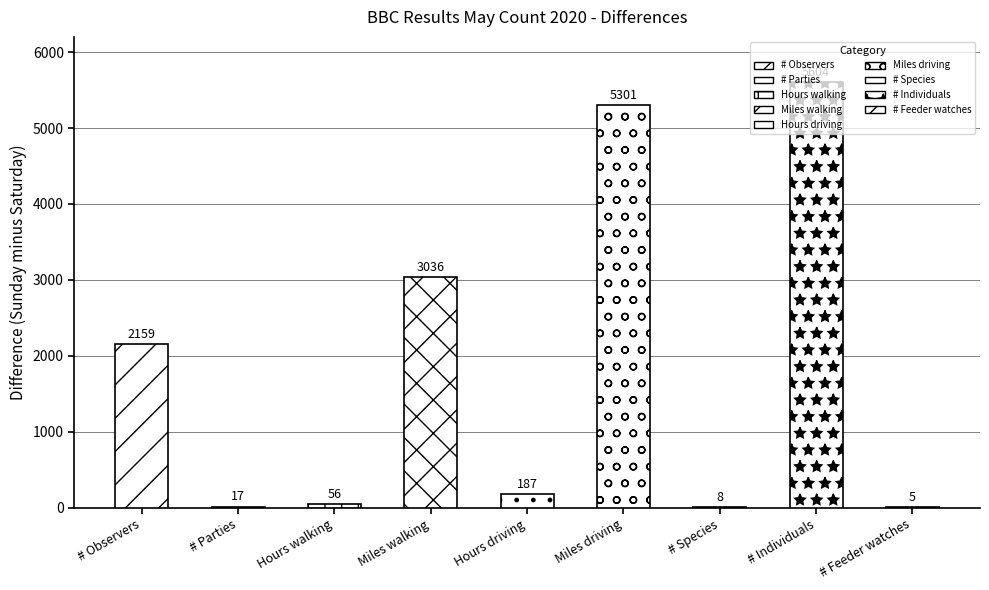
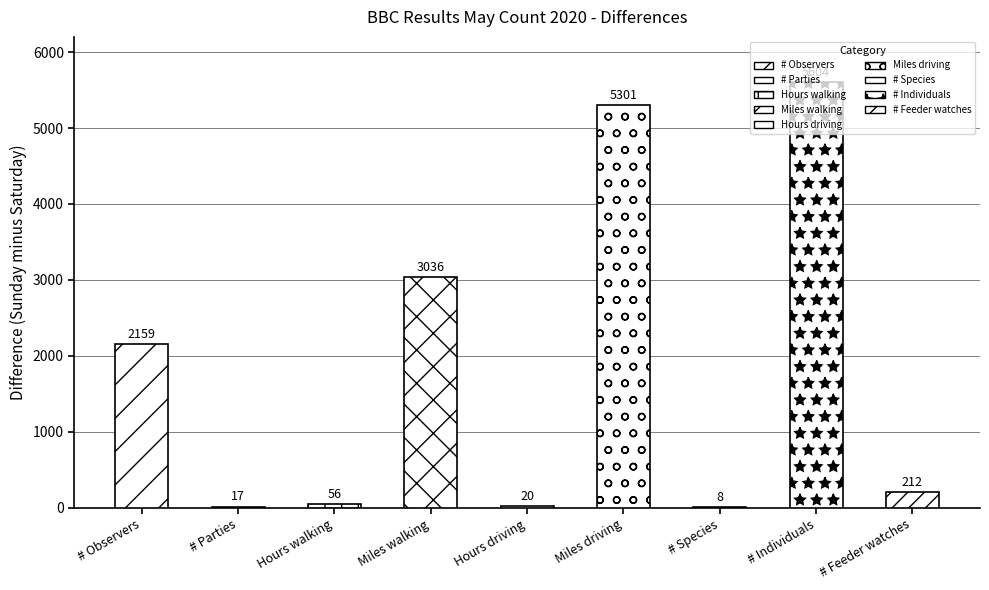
Hours driving: 187 -> 20
# Feeder watches: 5 -> 212
